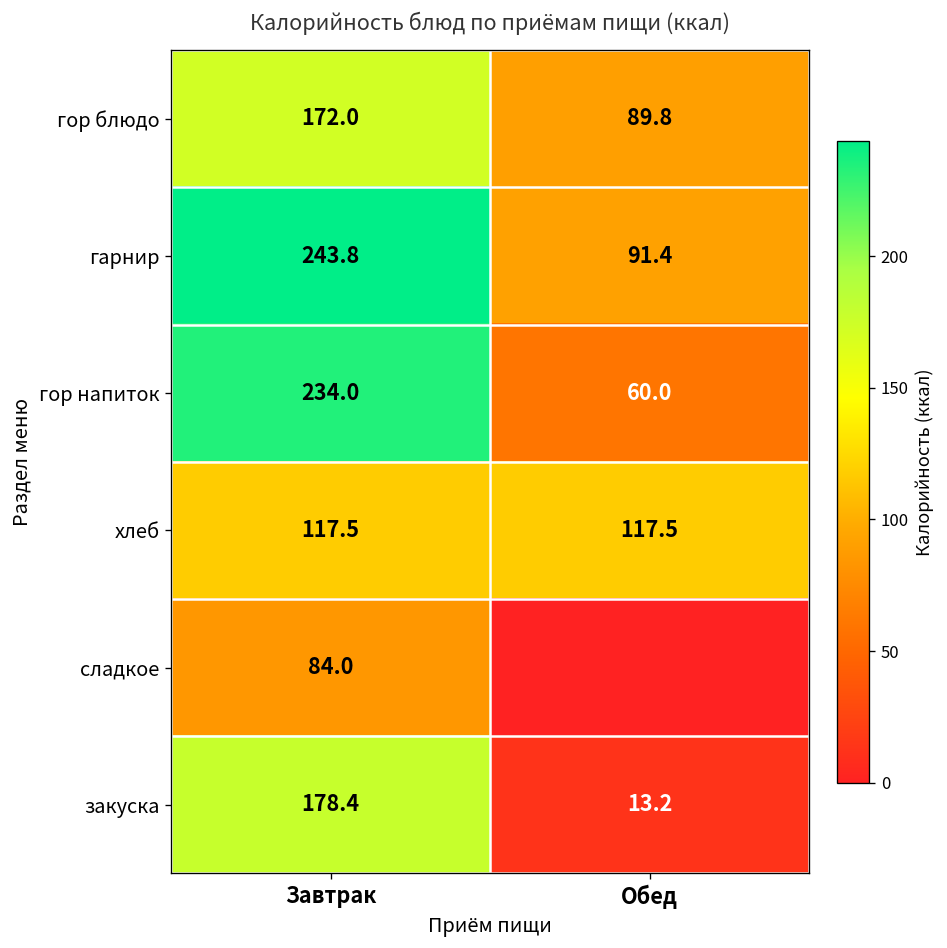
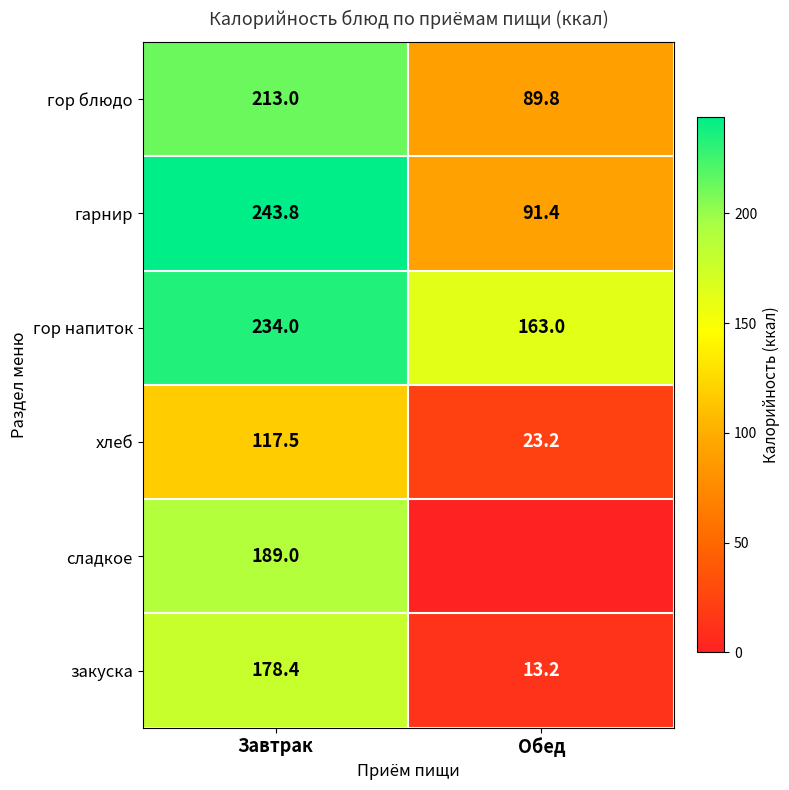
гор блюдо, Завтрак: 172.0 -> 213.0
гор напиток, Обед: 60.0 -> 163.0
хлеб, Обед: 117.5 -> 23.2
сладкое, Завтрак: 84.0 -> 189.0
